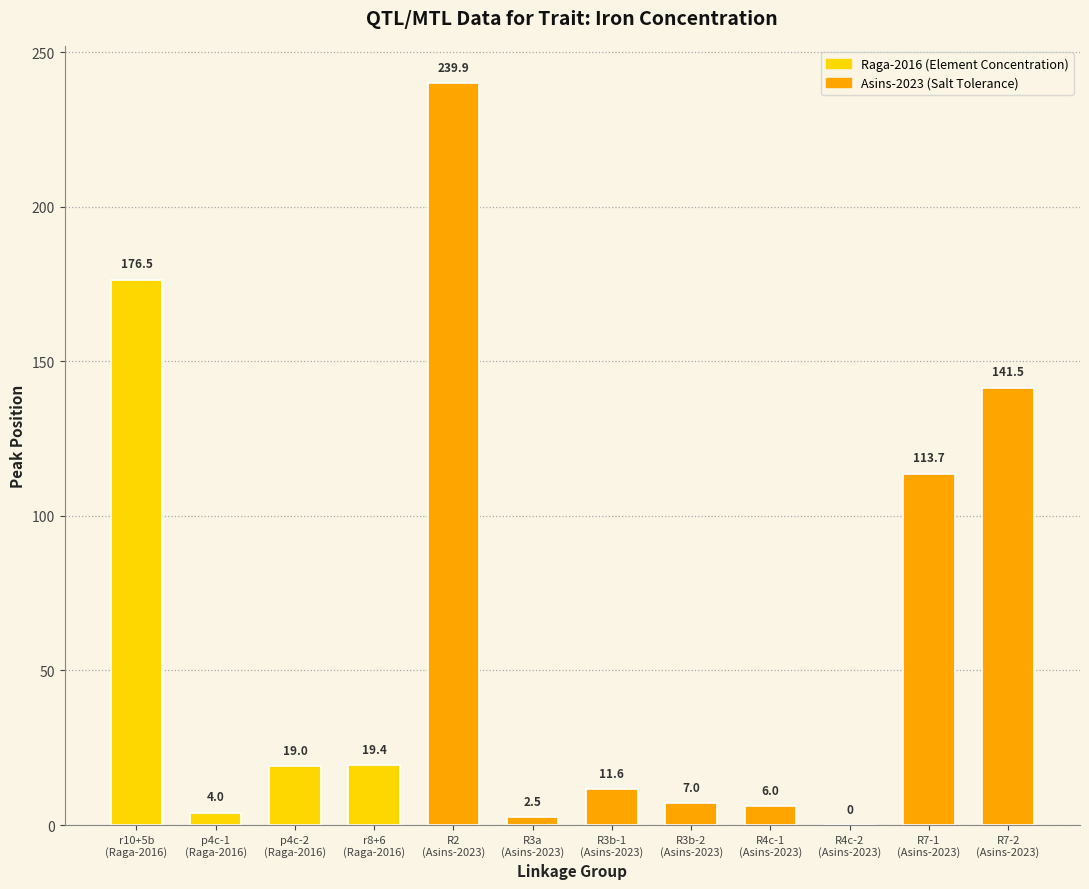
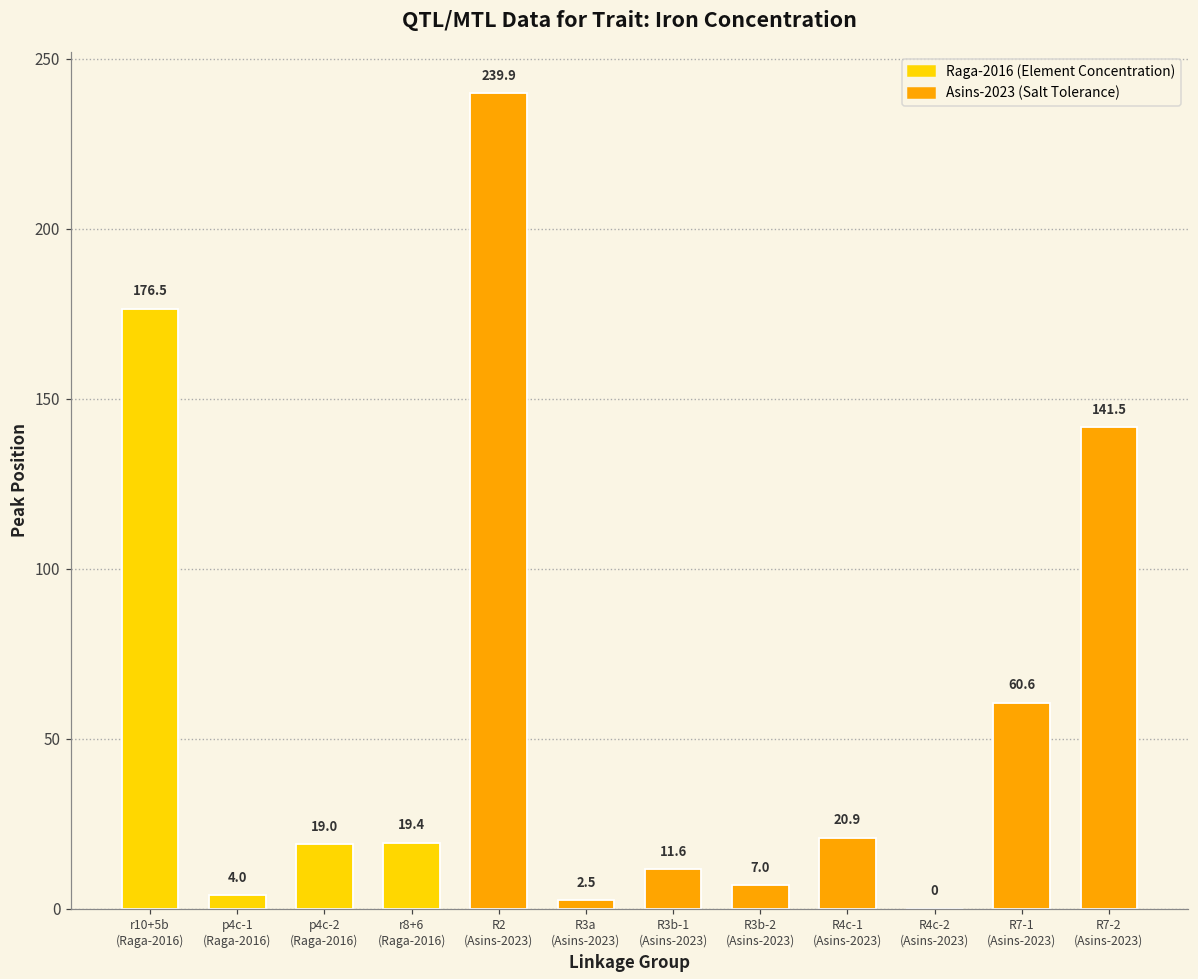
R4c-1 (Asins-2023): 6.0 -> 20.9
R7-1 (Asins-2023): 113.7 -> 60.6
